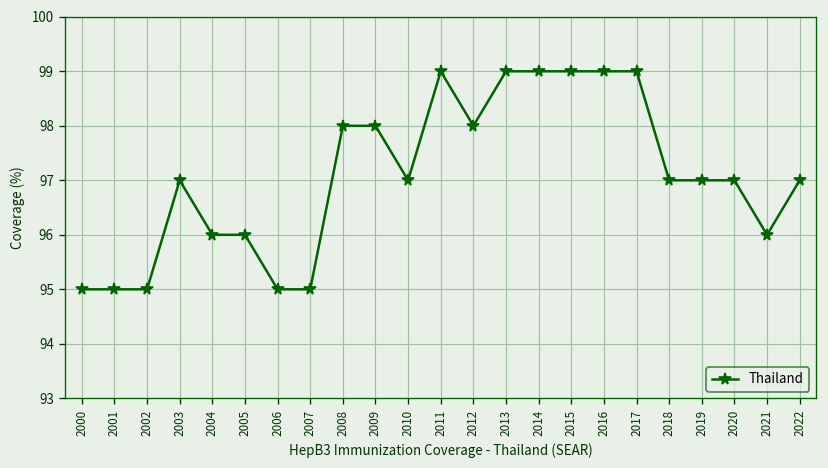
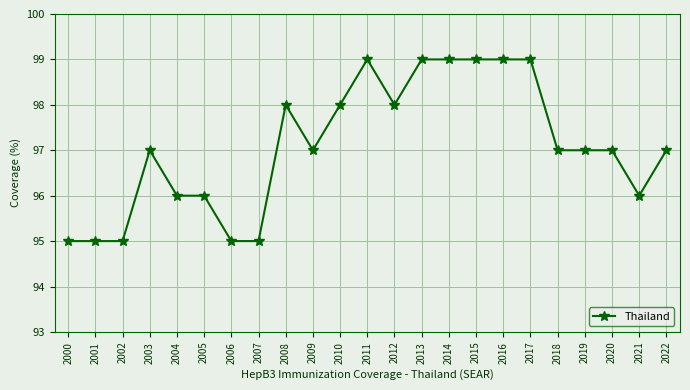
2009: 98 -> 97
2010: 97 -> 98
